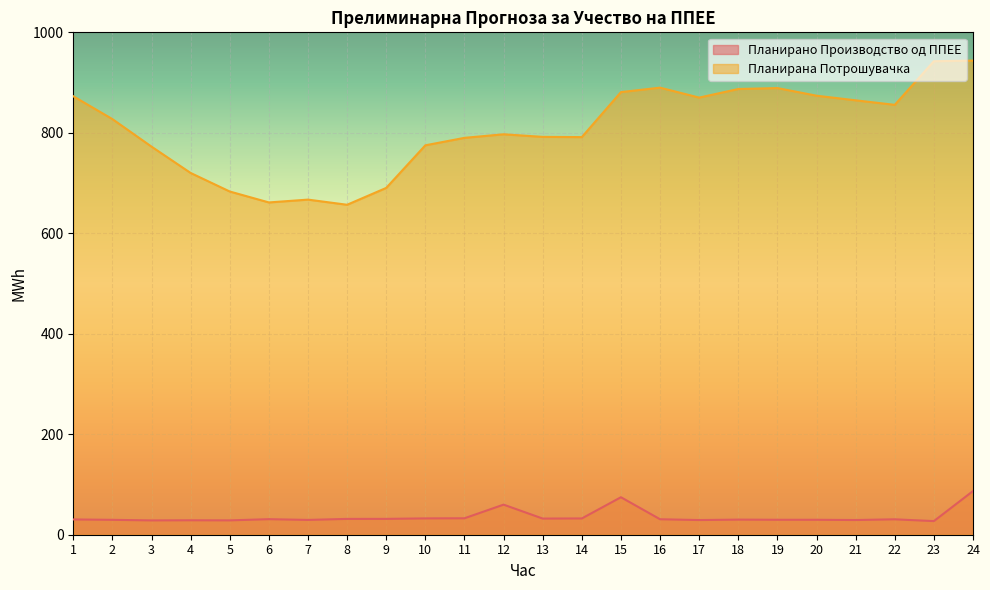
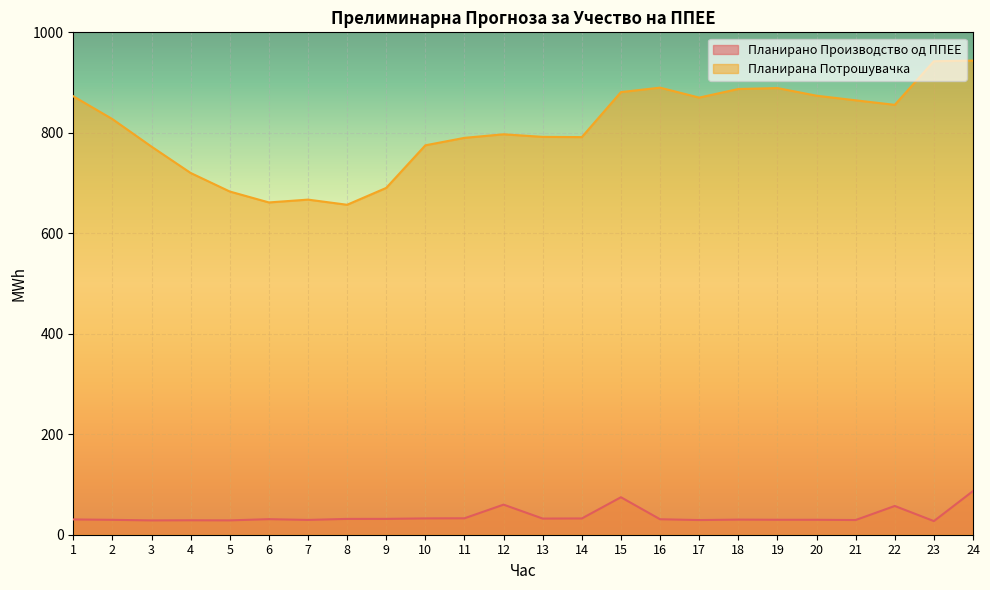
Планирано Производство од ППЕЕ, 22: 30 -> 60
